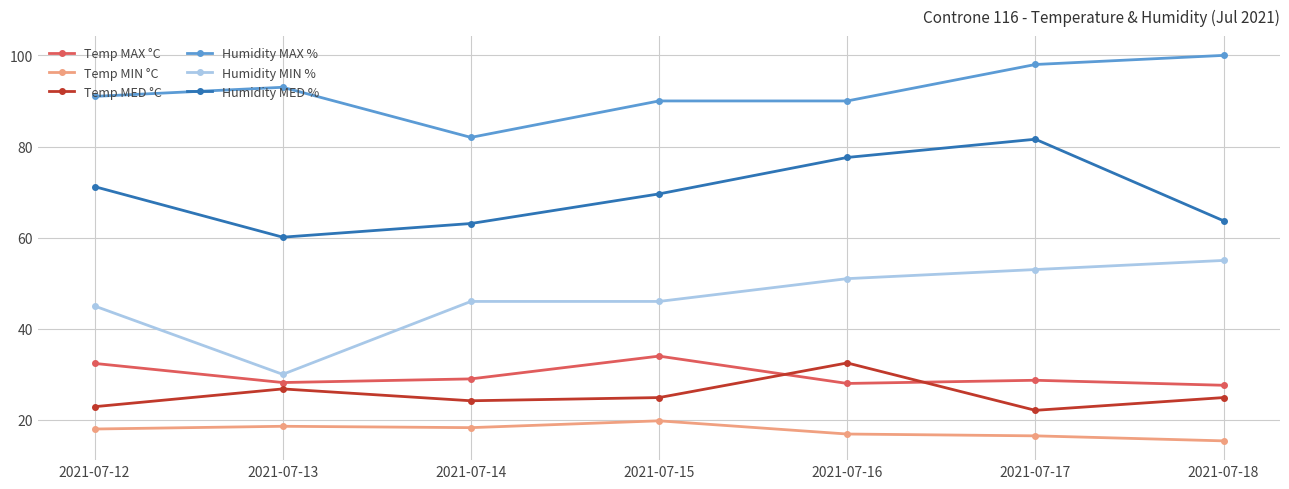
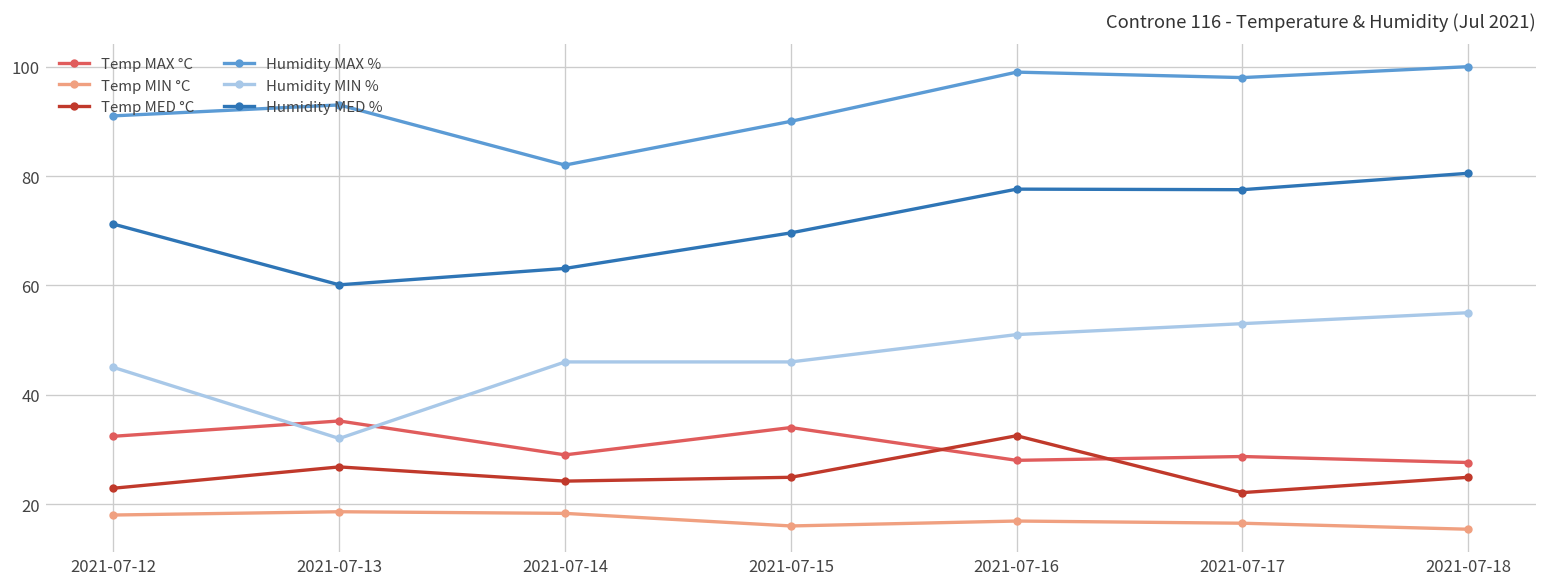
Temp MAX °C, 2021-07-13: 28 -> 35
Humidity MIN %, 2021-07-13: 30 -> 32
Temp MIN °C, 2021-07-15: 20 -> 16
Humidity MAX %, 2021-07-16: 90 -> 99
Humidity MED %, 2021-07-17: 82 -> 78
Humidity MED %, 2021-07-18: 64 -> 81
